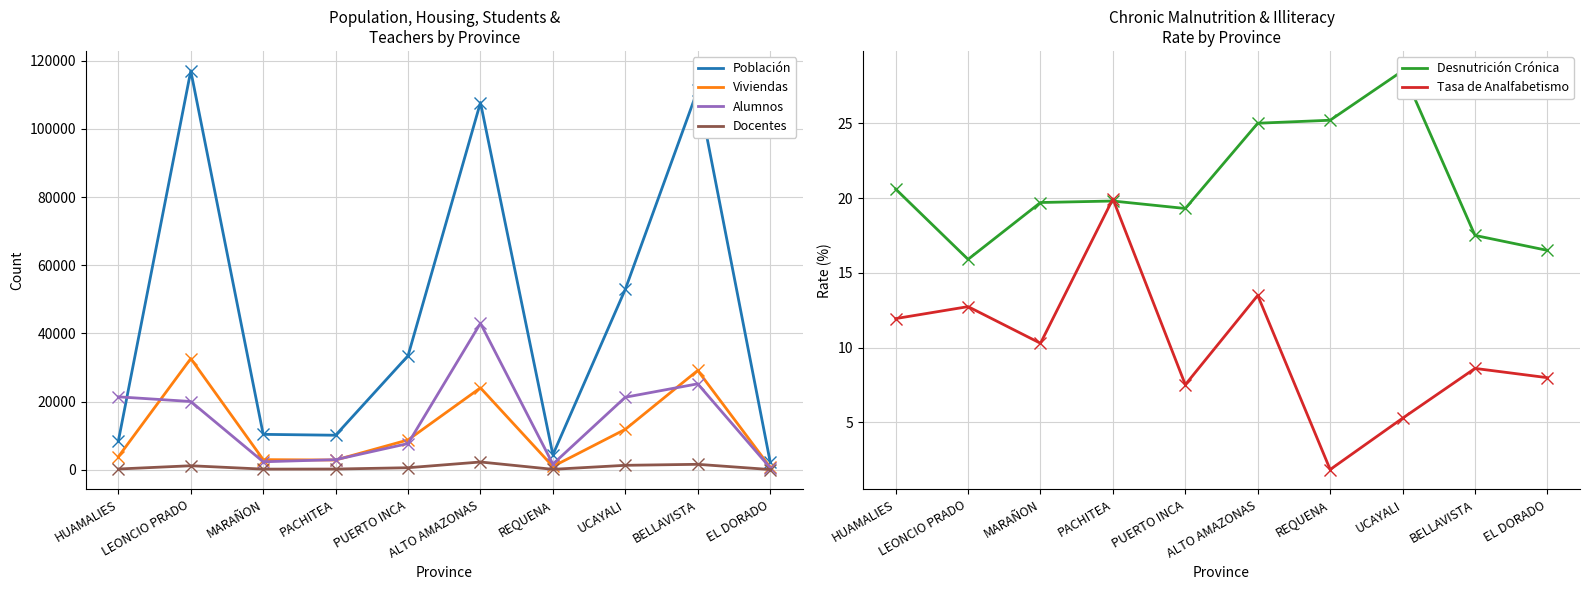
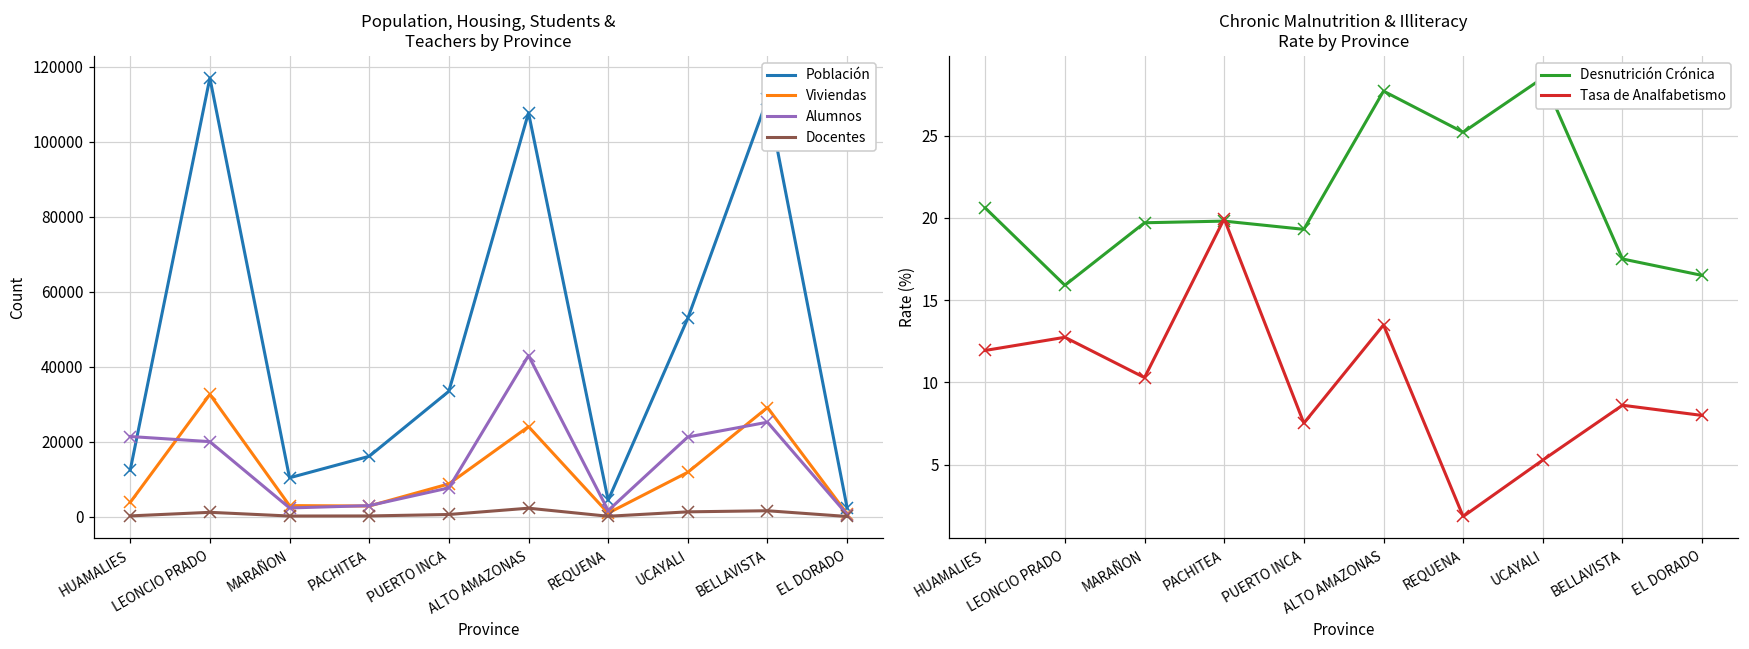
Population, Housing, Students & Teachers by Province, Población, HUAMALIES: 8000 -> 12000
Population, Housing, Students & Teachers by Province, Población, PACHITEA: 10000 -> 16000
Chronic Malnutrition & Illiteracy Rate by Province, Desnutrición Crónica, ALTO AMAZONAS: 25.0 -> 27.7
